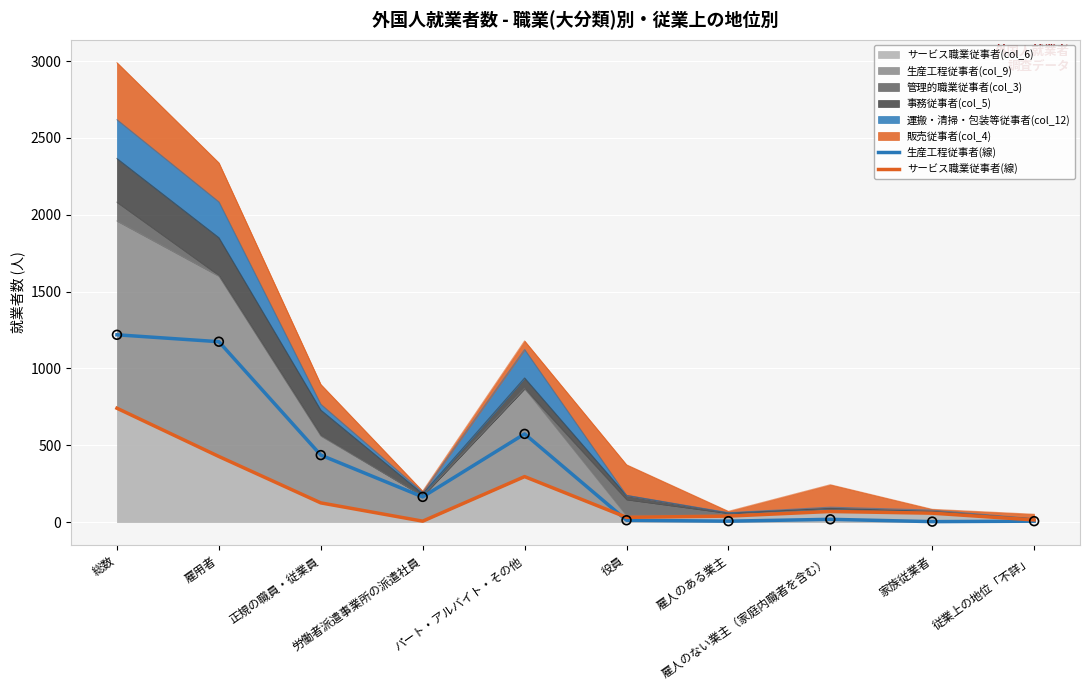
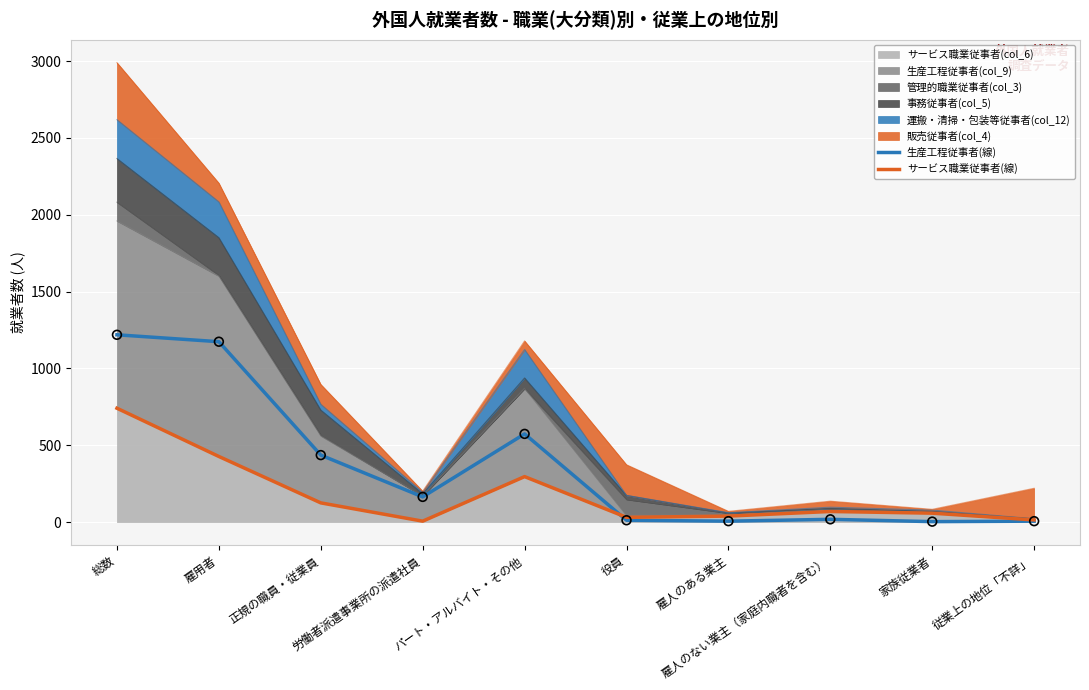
販売従事者(col_4), 雇用者: 250 -> 120
販売従事者(col_4), 雇人のない業主（家庭内職者を含む）: 150 -> 40
販売従事者(col_4), 従業上の地位「不詳」: 30 -> 200
